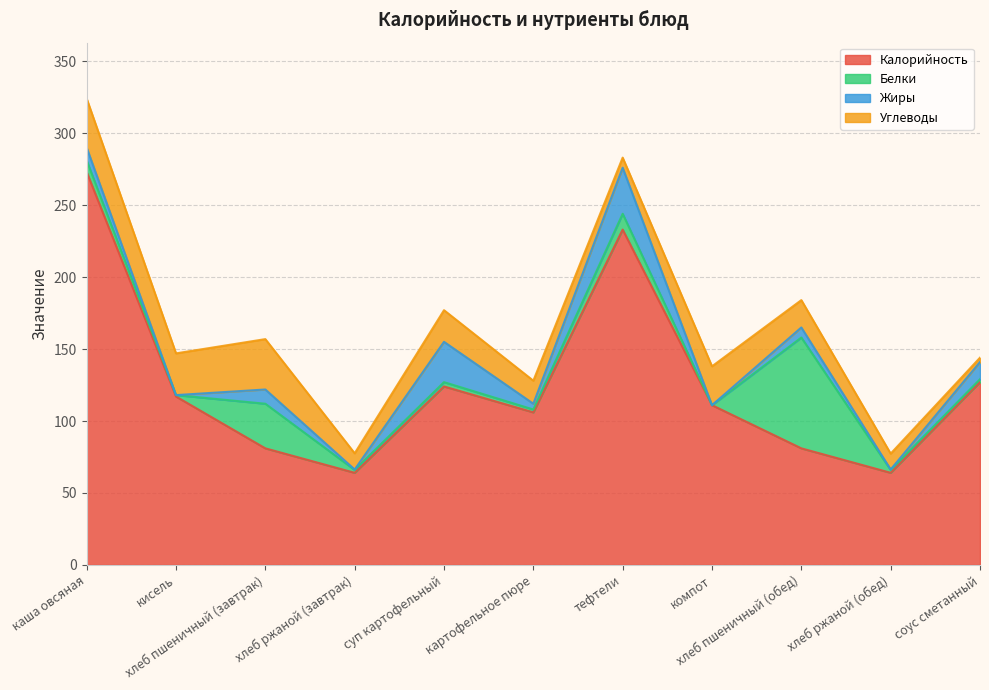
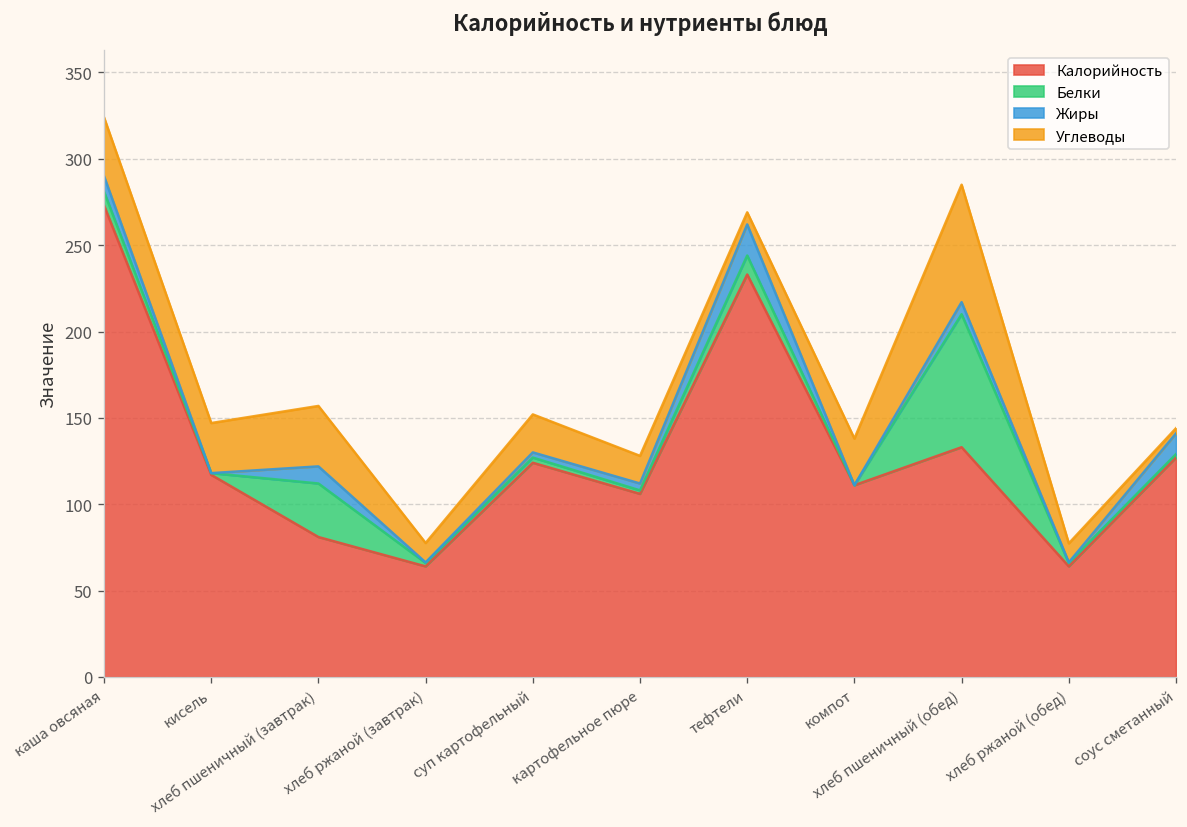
Жиры, суп картофельный: 28 -> 3
Жиры, тефтели: 32 -> 18
Калорийность, хлеб пшеничный (обед): 81 -> 133
Углеводы, хлеб пшеничный (обед): 19 -> 68
